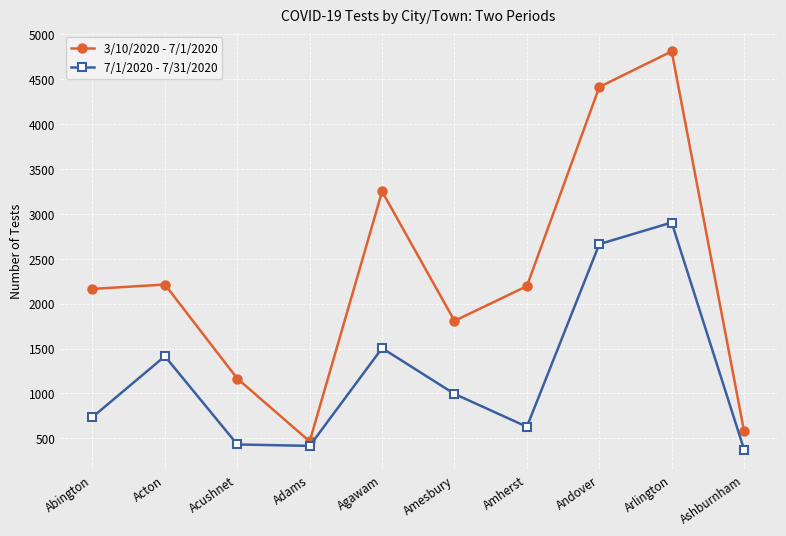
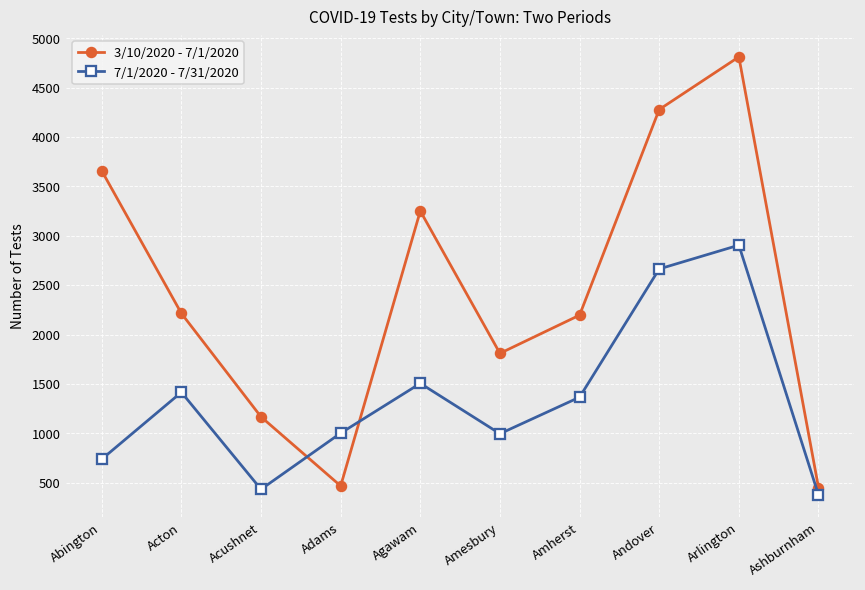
3/10/2020 - 7/1/2020, Abington: 2200 -> 3700
7/1/2020 - 7/31/2020, Adams: 400 -> 1000
7/1/2020 - 7/31/2020, Amherst: 600 -> 1400
3/10/2020 - 7/1/2020, Andover: 4400 -> 4300
3/10/2020 - 7/1/2020, Ashburnham: 600 -> 500
